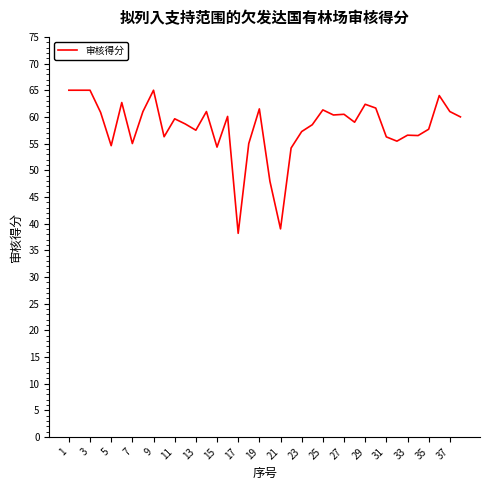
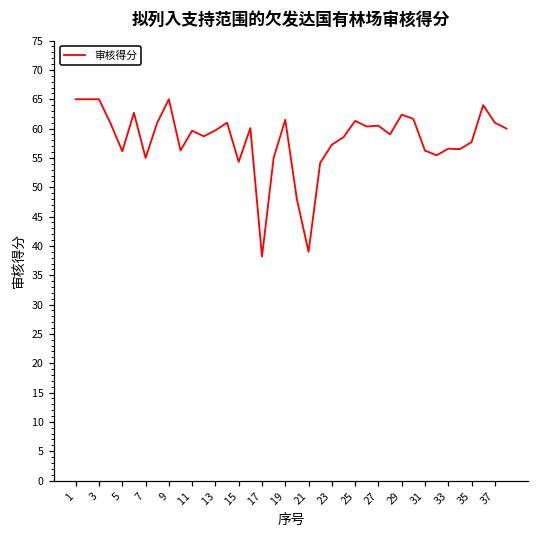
5: 55 -> 56
13: 58 -> 60
